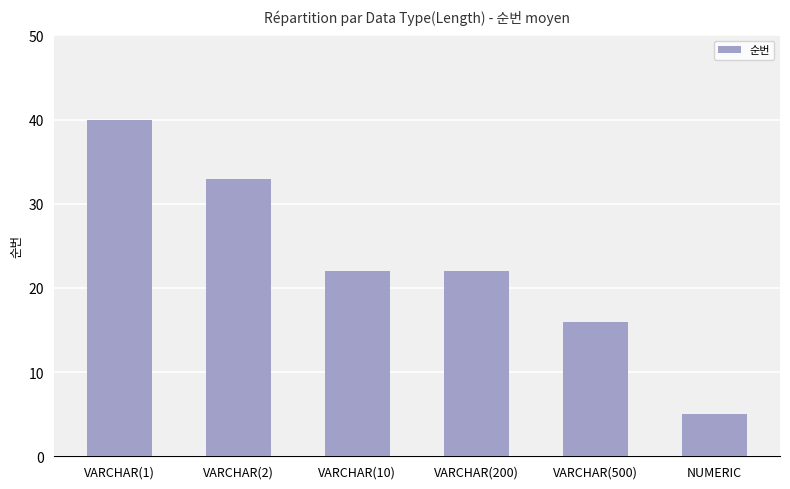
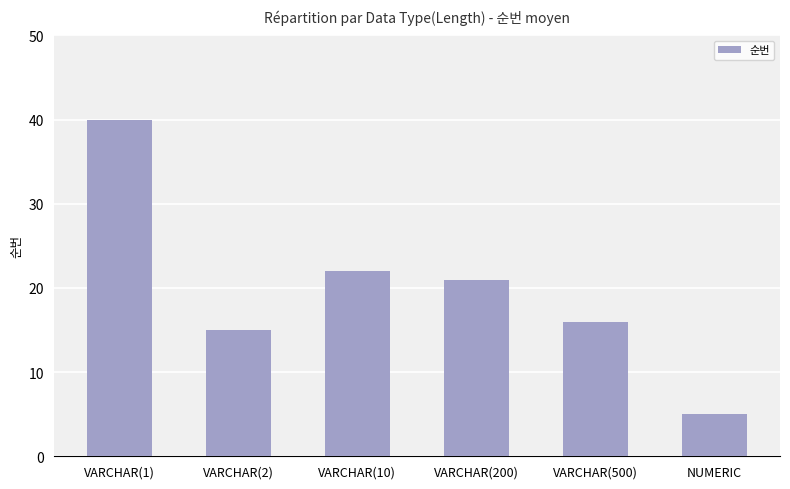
VARCHAR(2): 33 -> 15
VARCHAR(200): 22 -> 21
